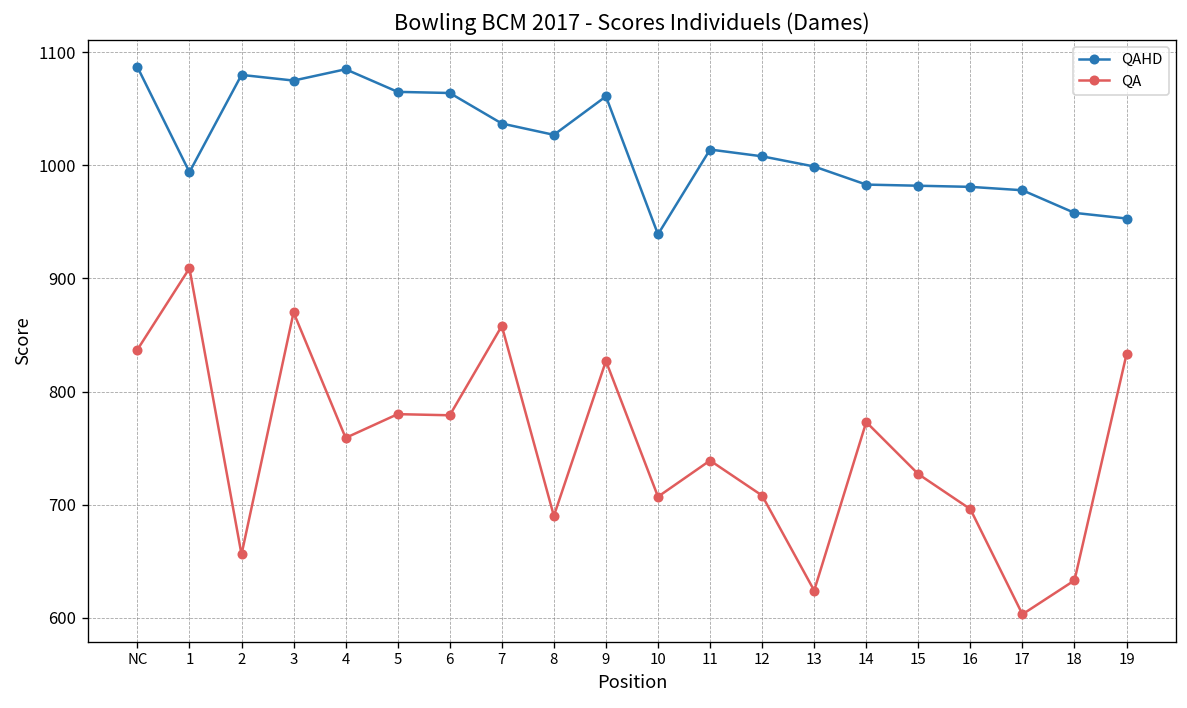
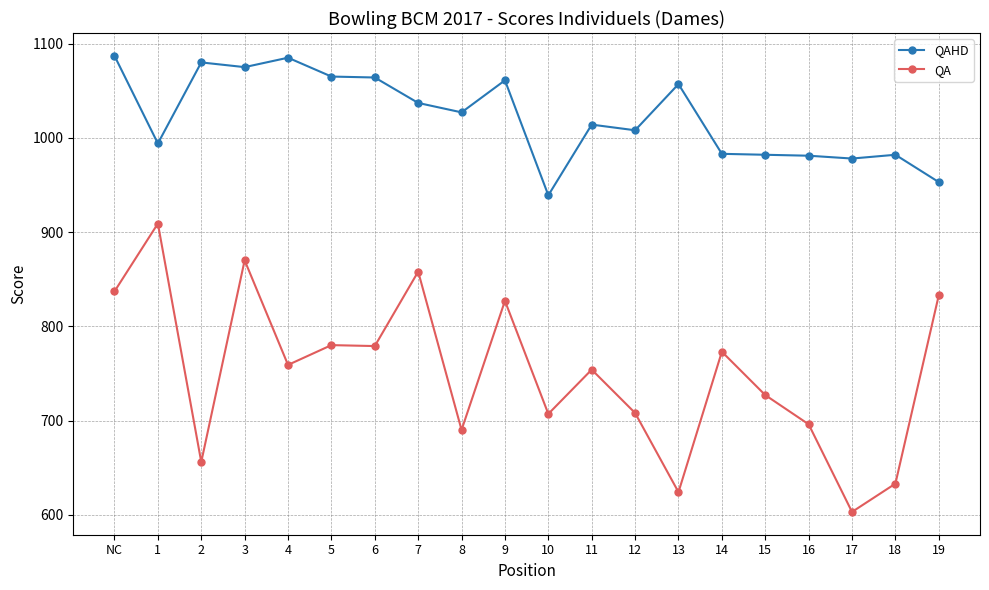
QA, 11: 740 -> 750
QAHD, 13: 1000 -> 1060
QAHD, 18: 960 -> 980
